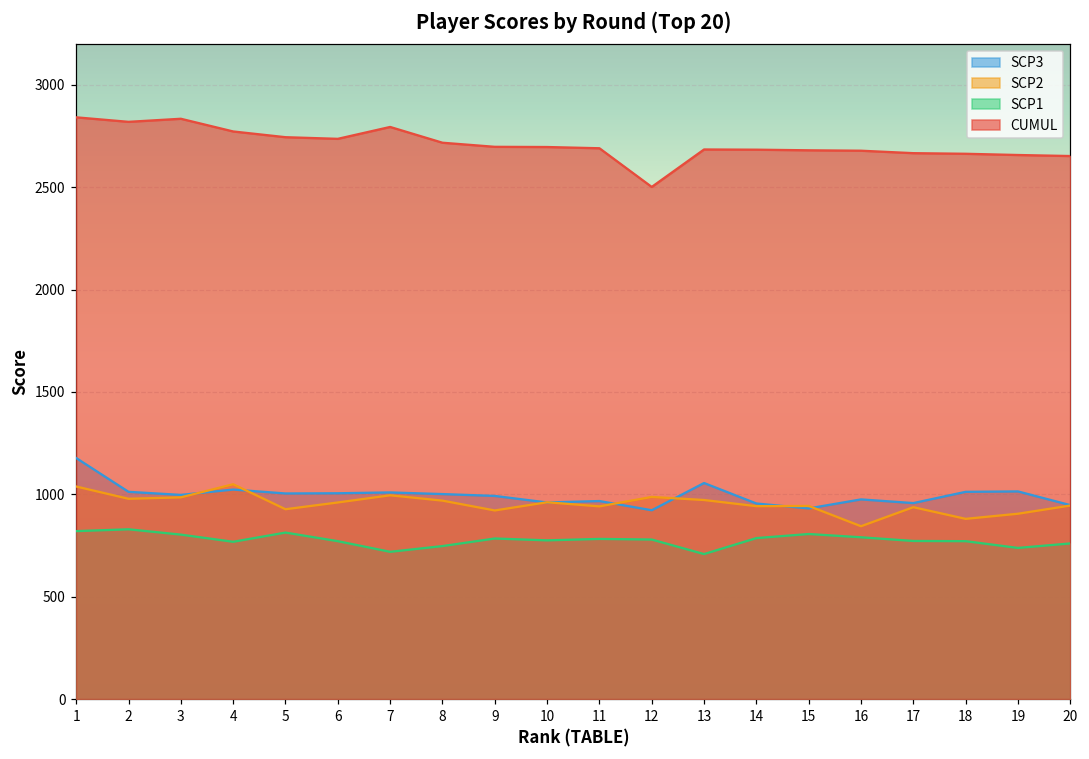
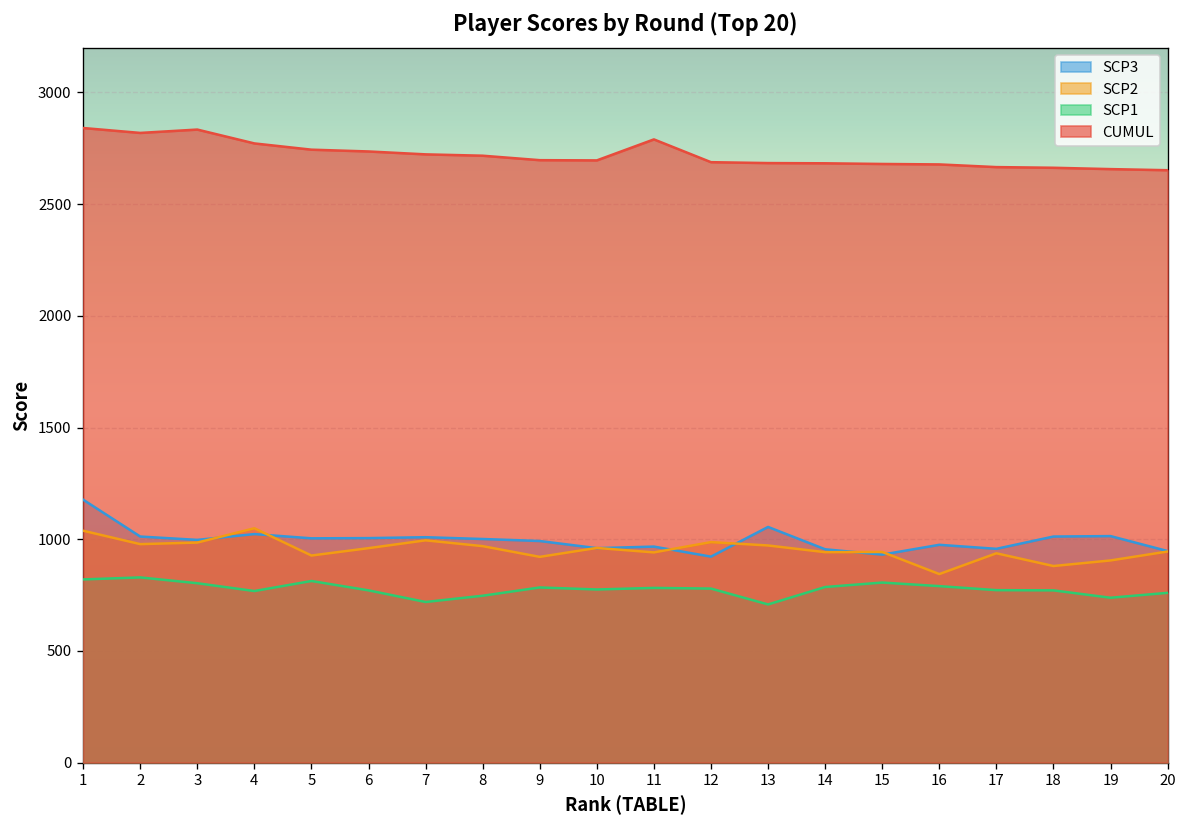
CUMUL, 7: 2790 -> 2720
CUMUL, 11: 2690 -> 2790
CUMUL, 12: 2500 -> 2690
